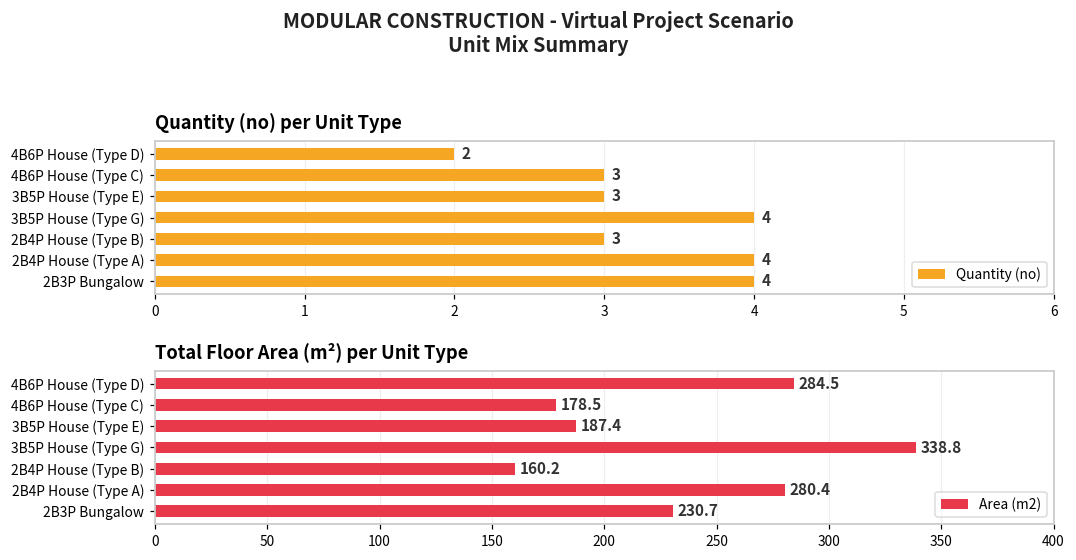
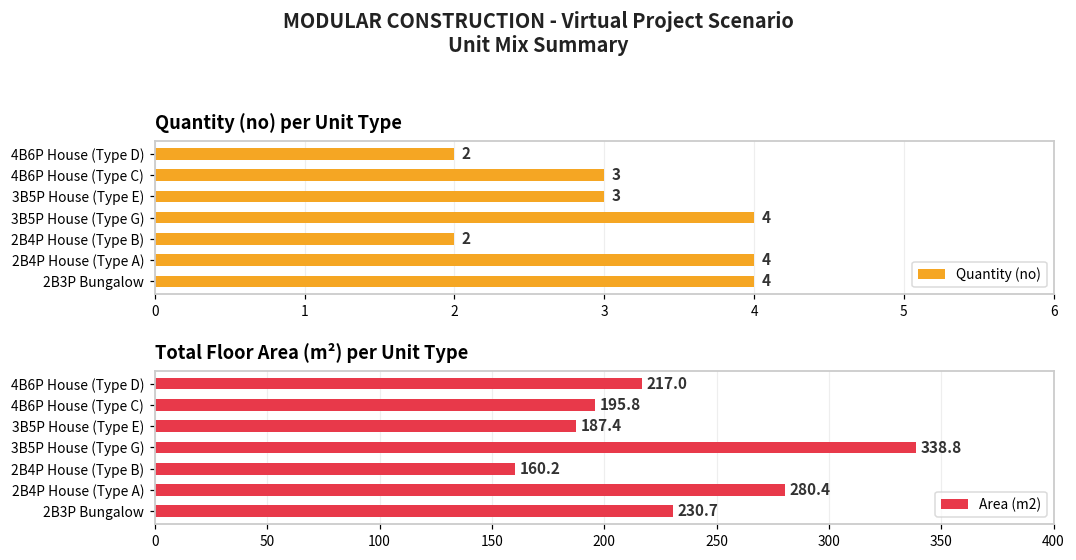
Quantity (no) per Unit Type, 2B4P House (Type B): 3 -> 2
Total Floor Area (m²) per Unit Type, 4B6P House (Type D): 284.5 -> 217.0
Total Floor Area (m²) per Unit Type, 4B6P House (Type C): 178.5 -> 195.8
